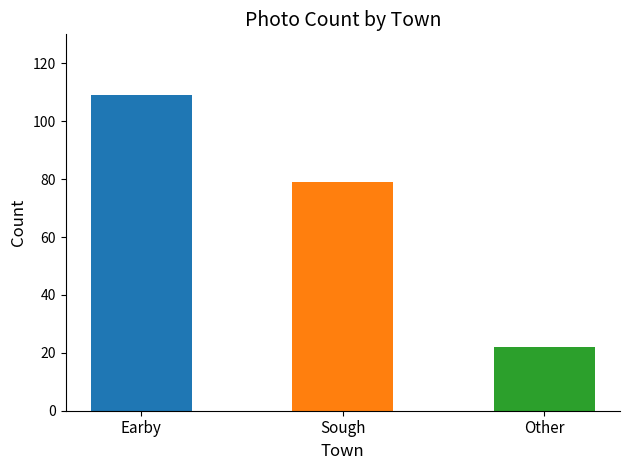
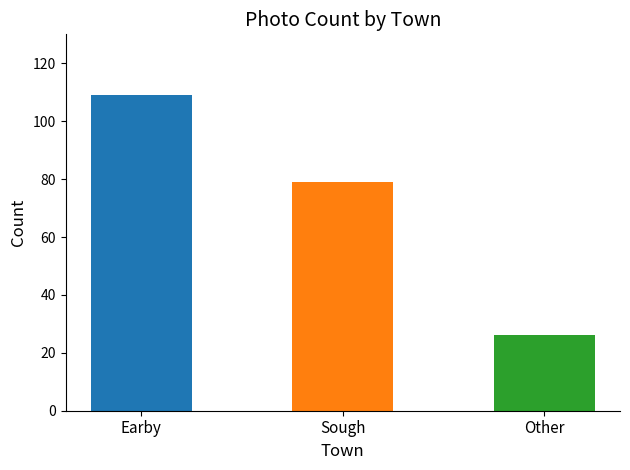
Other: 22 -> 26
